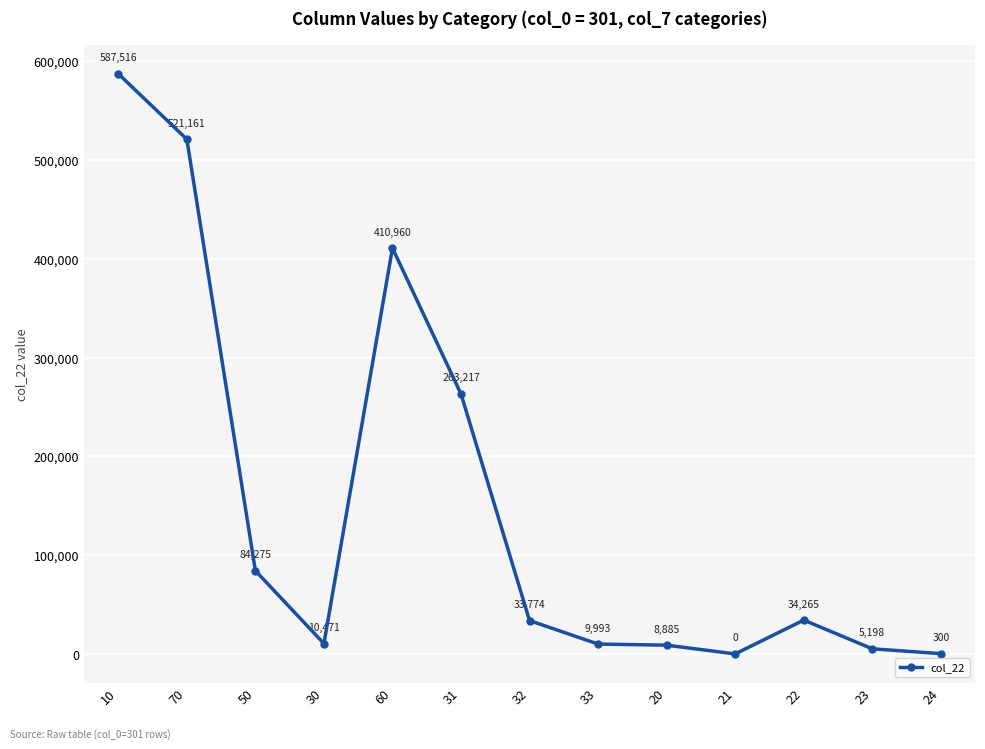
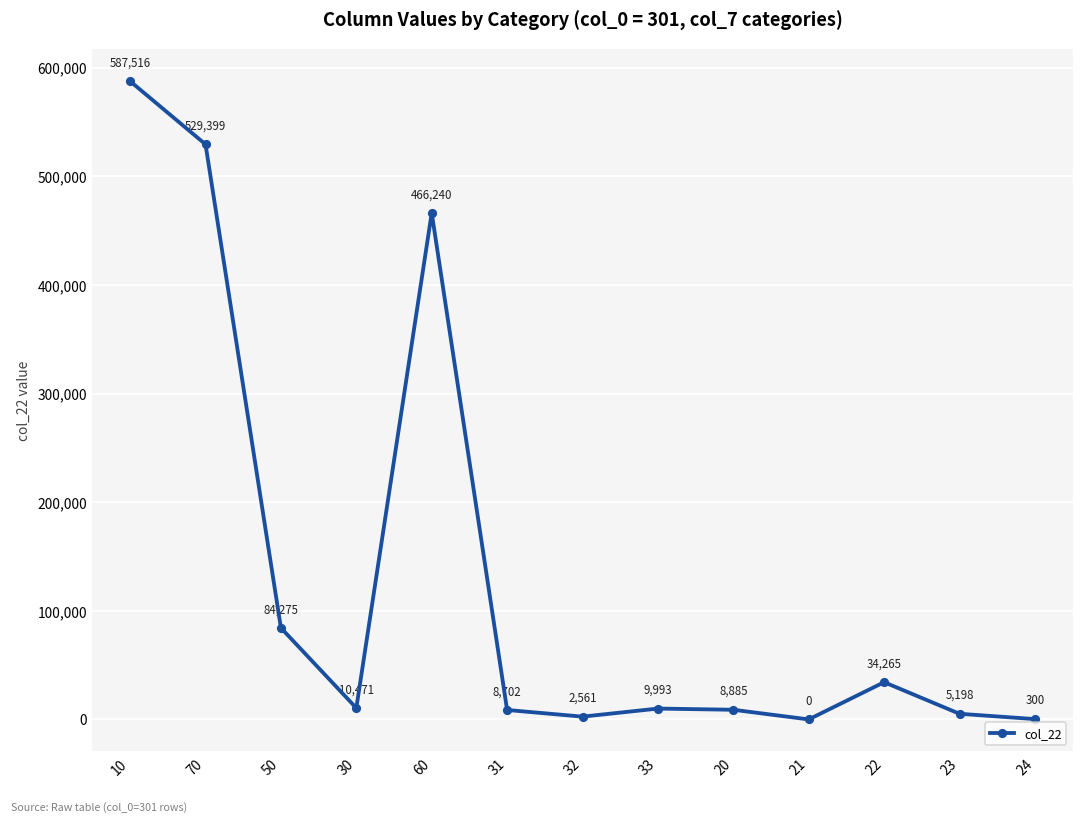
70: 521,161 -> 529,399
60: 410,960 -> 466,240
31: 263,217 -> 8,702
32: 33,774 -> 2,561
